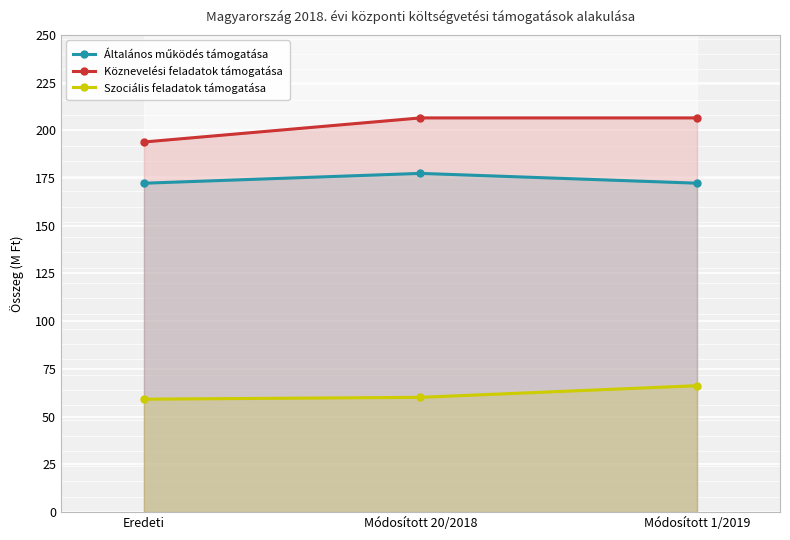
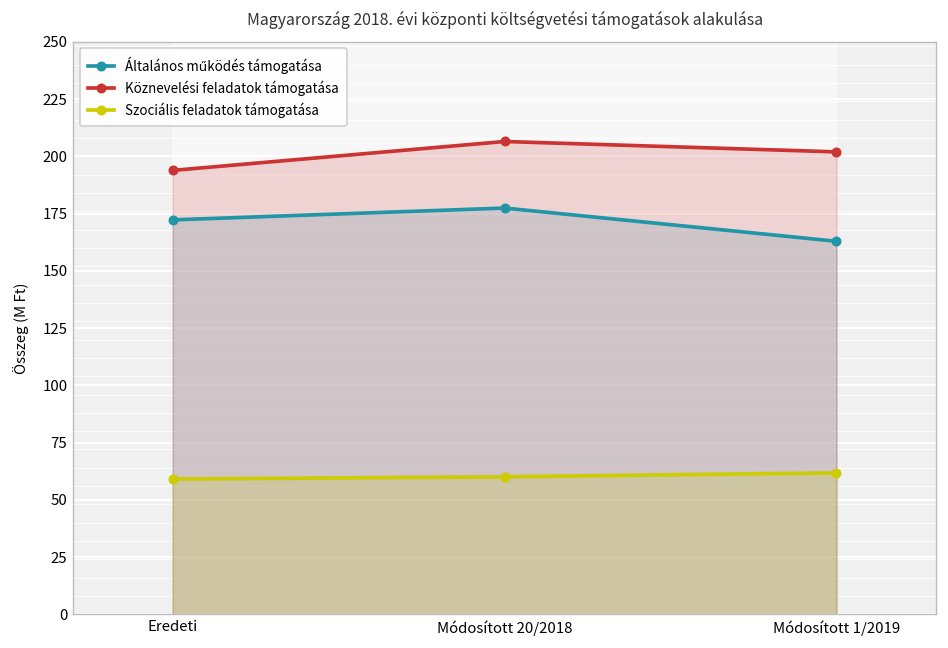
Általános működés támogatása, Módosított 1/2019: 172 -> 163
Köznevelési feladatok támogatása, Módosított 1/2019: 206 -> 202
Szociális feladatok támogatása, Módosított 1/2019: 66 -> 62
